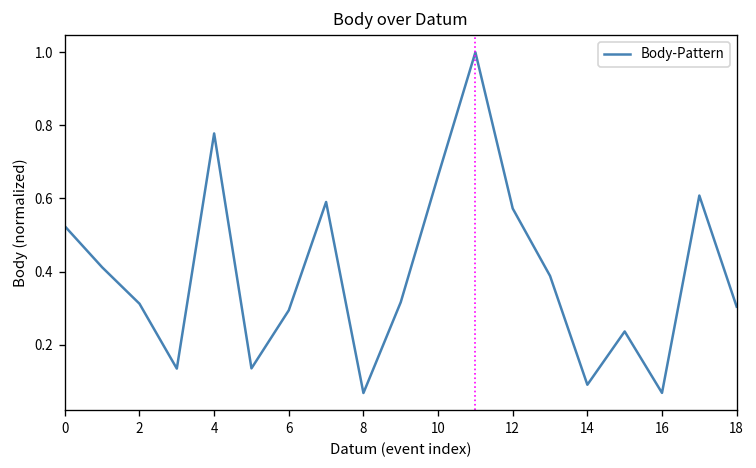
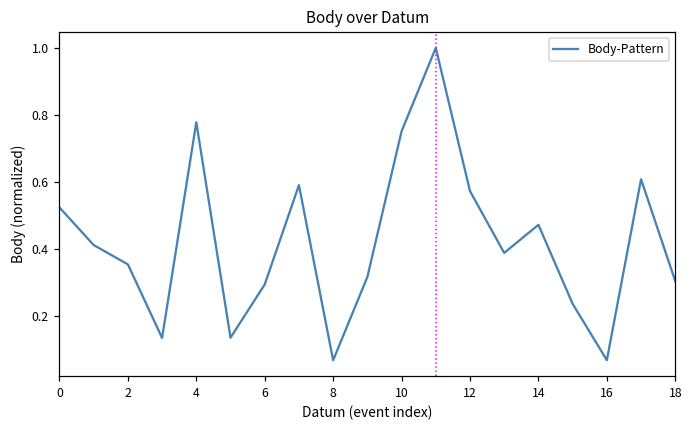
2: 0.31 -> 0.35
10: 0.66 -> 0.75
14: 0.09 -> 0.47
